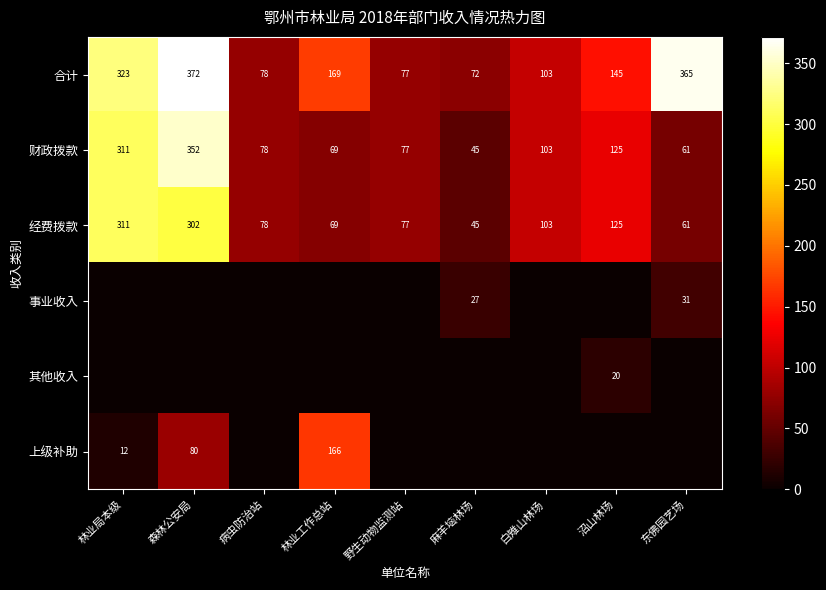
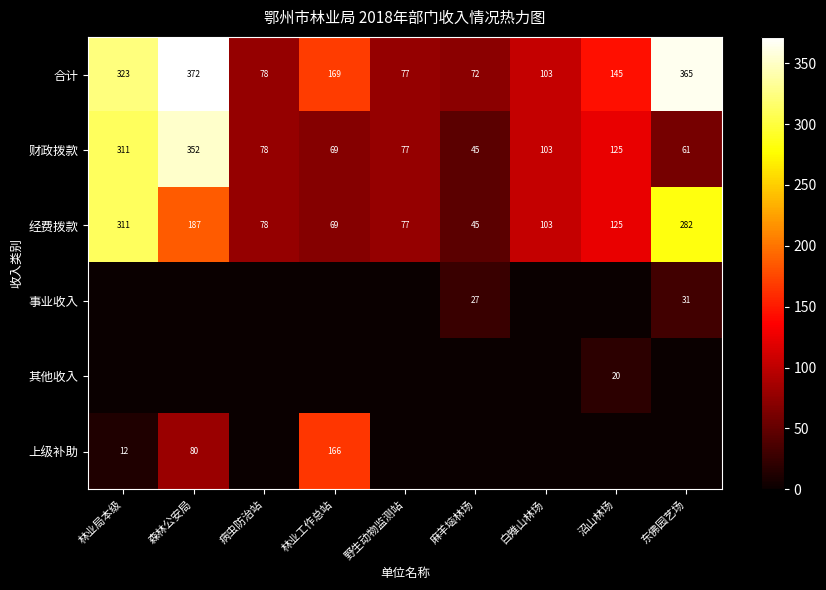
经费拨款, 森林公安局: 302 -> 187
经费拨款, 东佛园艺场: 61 -> 282
